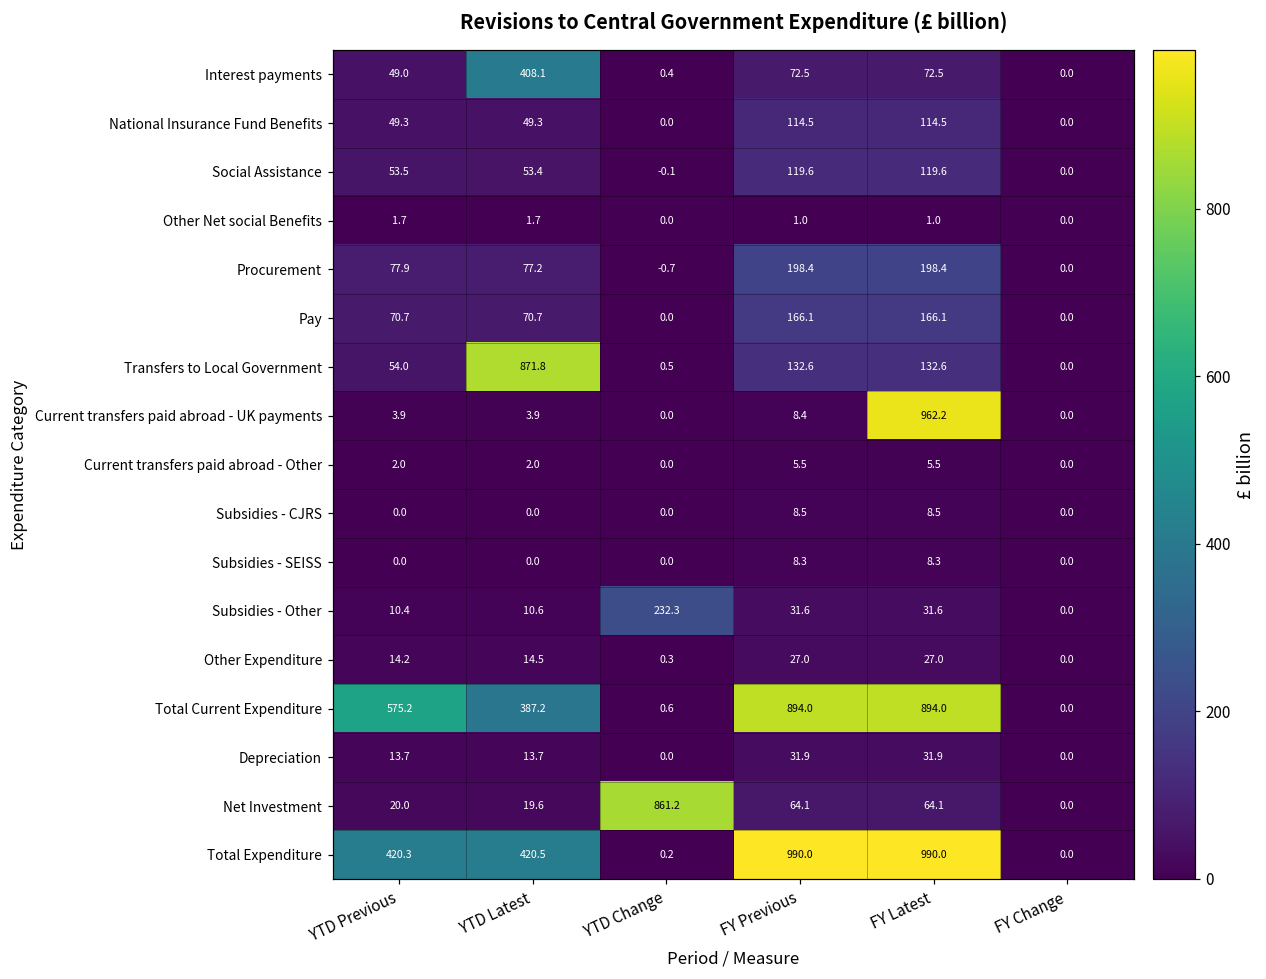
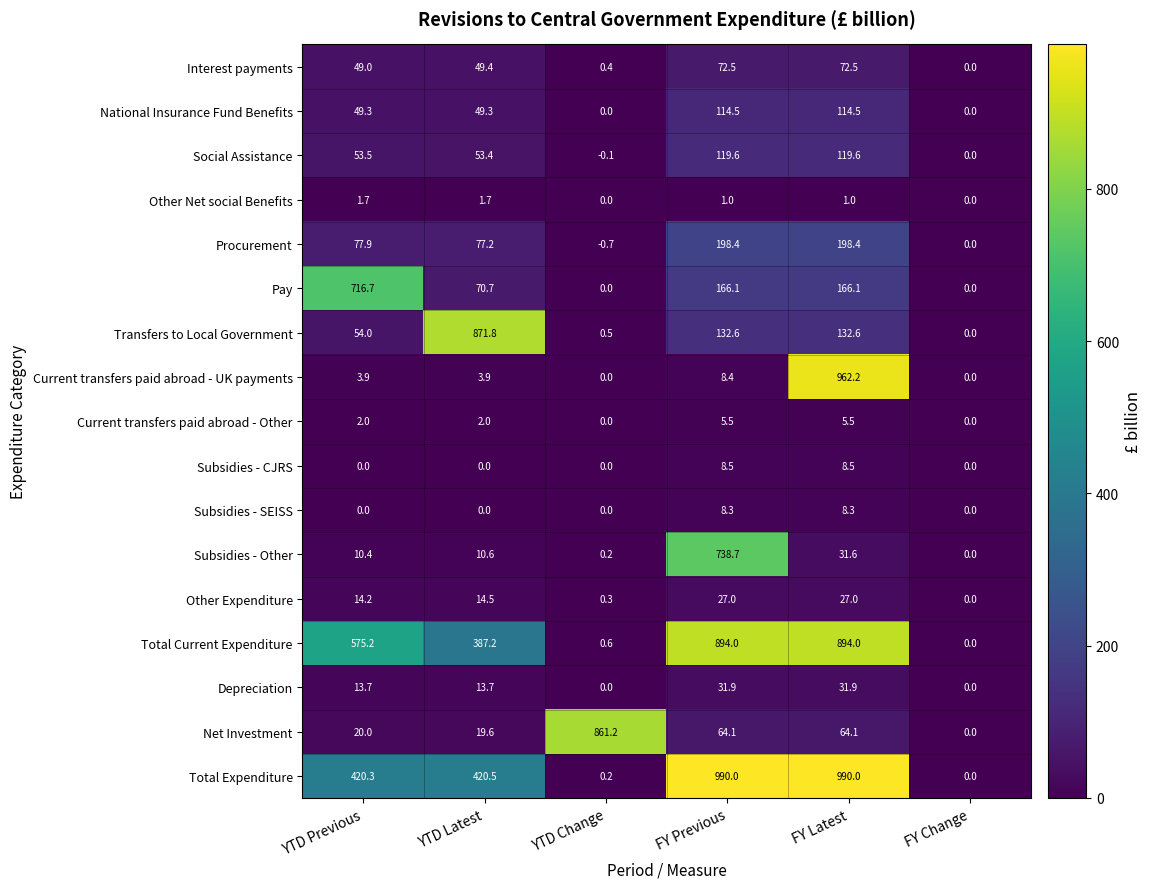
Interest payments, YTD Latest: 408.1 -> 49.4
Pay, YTD Previous: 70.7 -> 716.7
Subsidies - Other, YTD Change: 232.3 -> 0.2
Subsidies - Other, FY Previous: 31.6 -> 738.7
